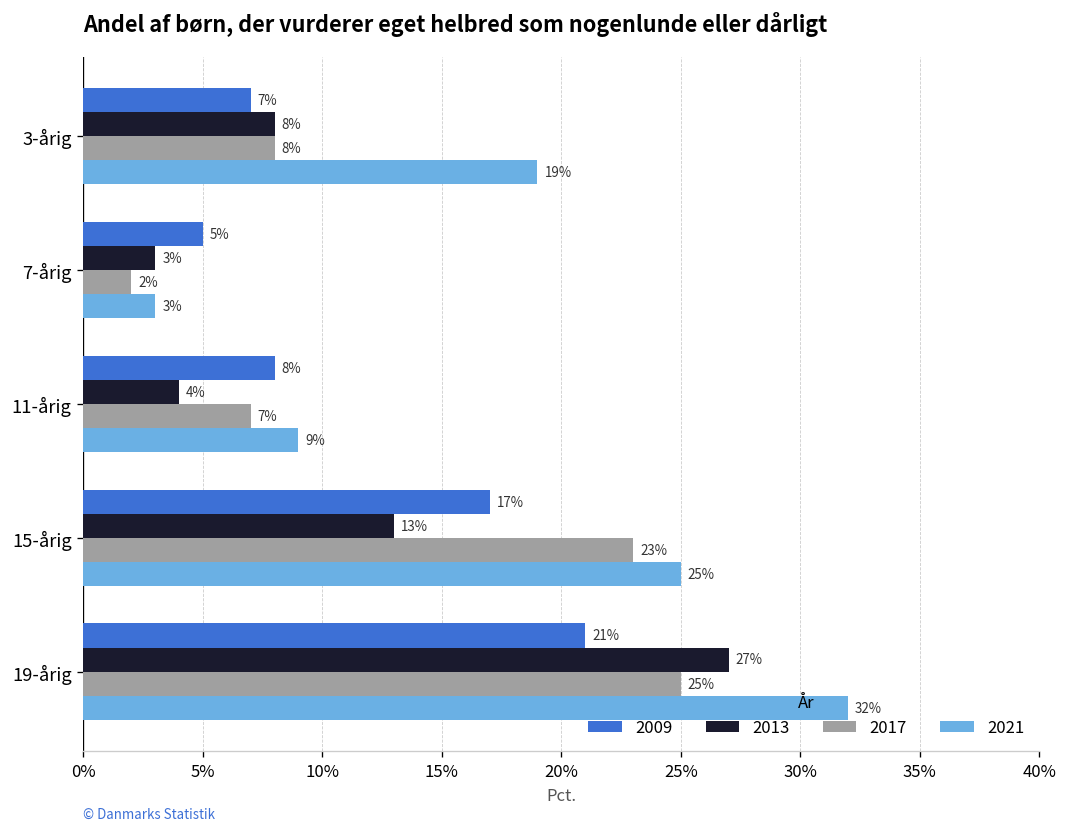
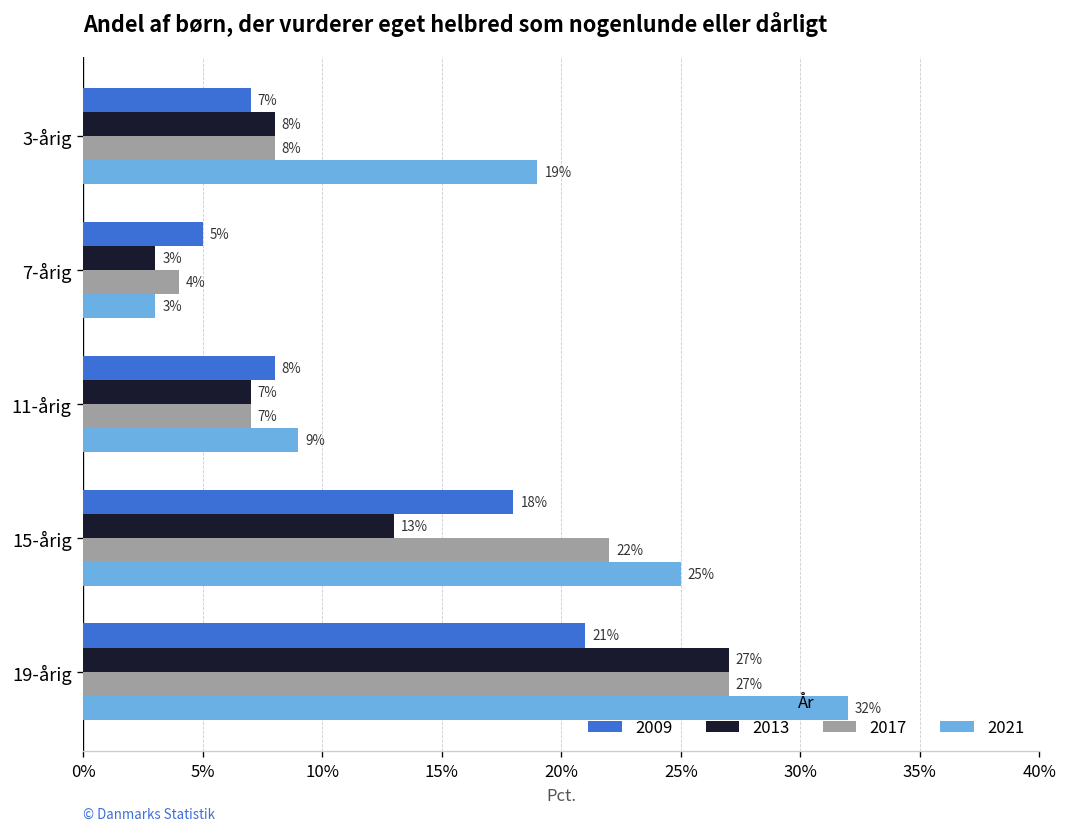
2017, 7-årig: 2% -> 4%
2013, 11-årig: 4% -> 7%
2009, 15-årig: 17% -> 18%
2017, 15-årig: 23% -> 22%
2017, 19-årig: 25% -> 27%
